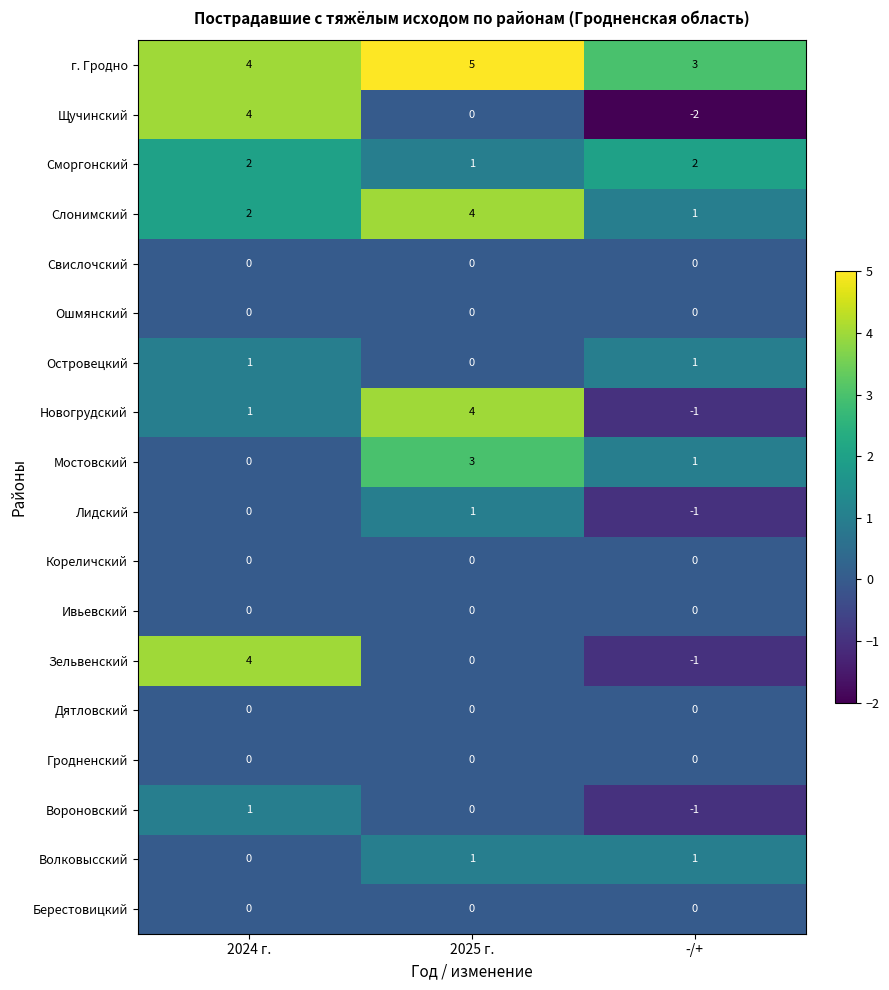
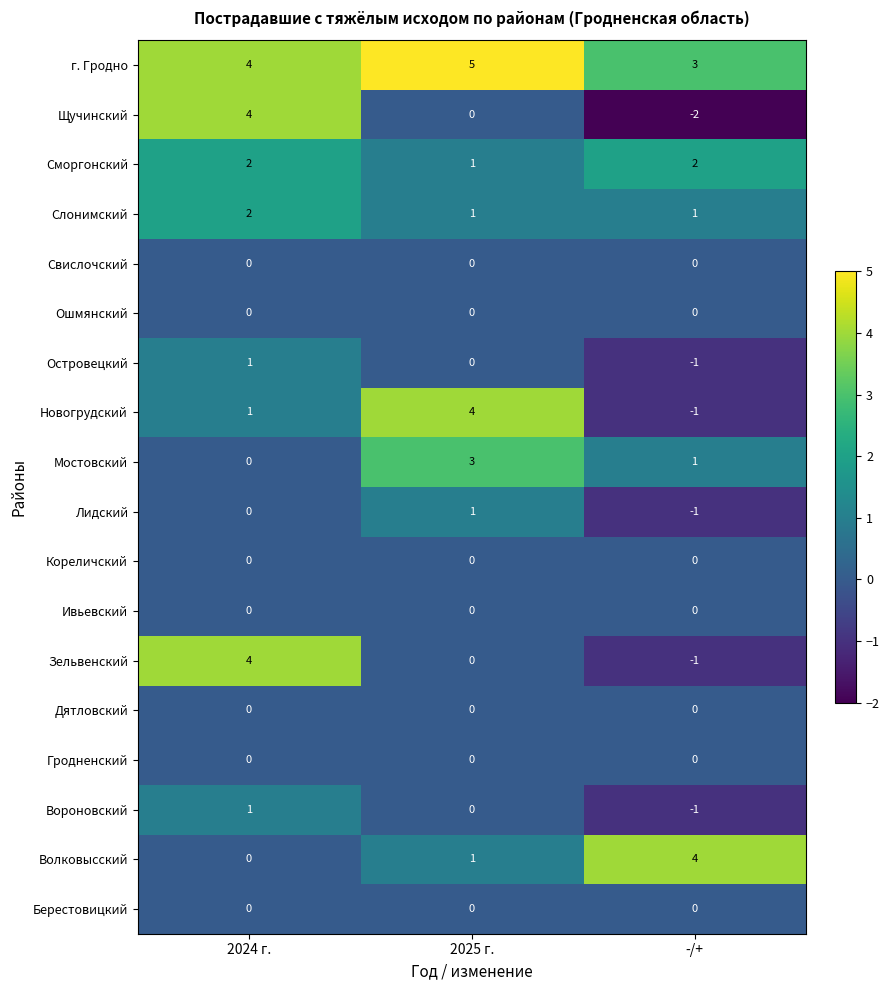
Слонимский, 2025 г.: 4 -> 1
Островецкий, -/+: 1 -> -1
Волковысский, -/+: 1 -> 4
